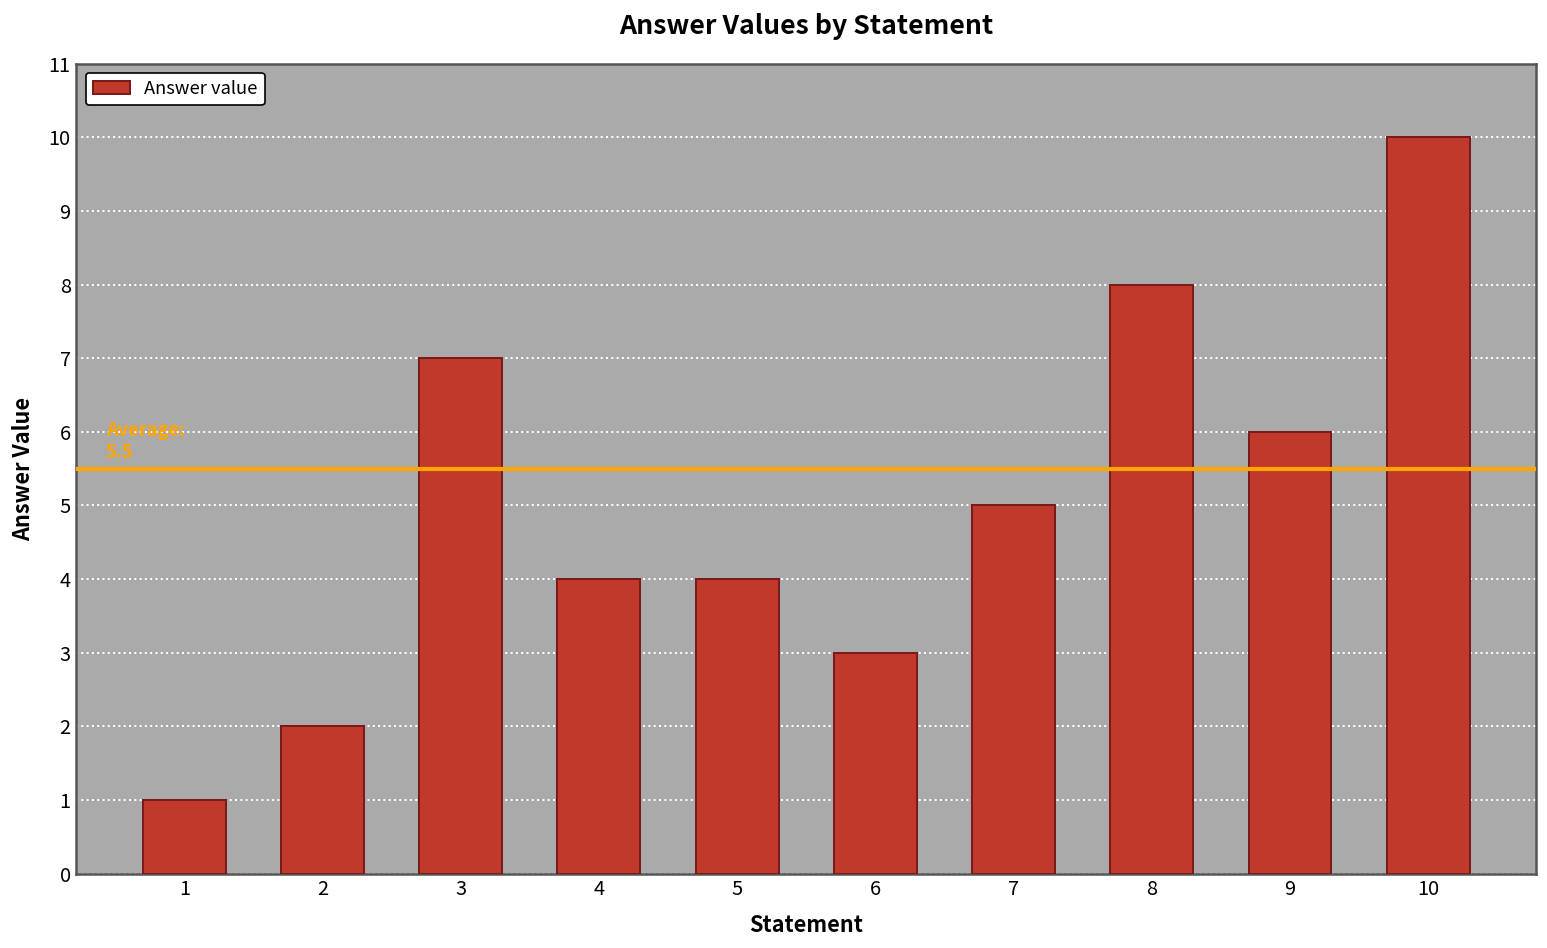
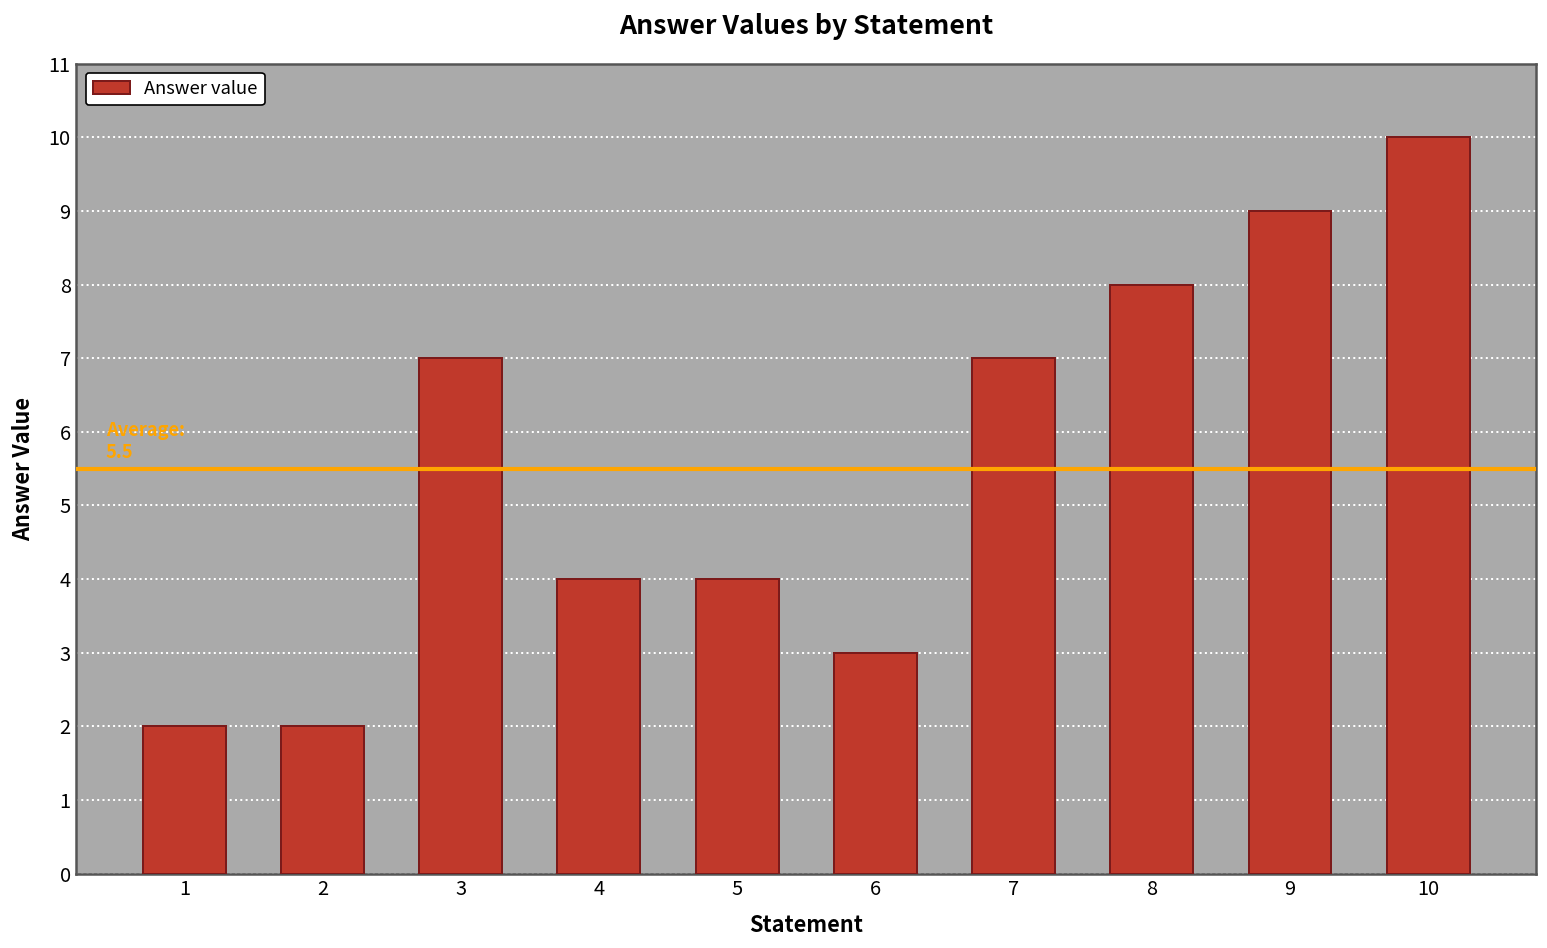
1: 1 -> 2
7: 5 -> 7
9: 6 -> 9
